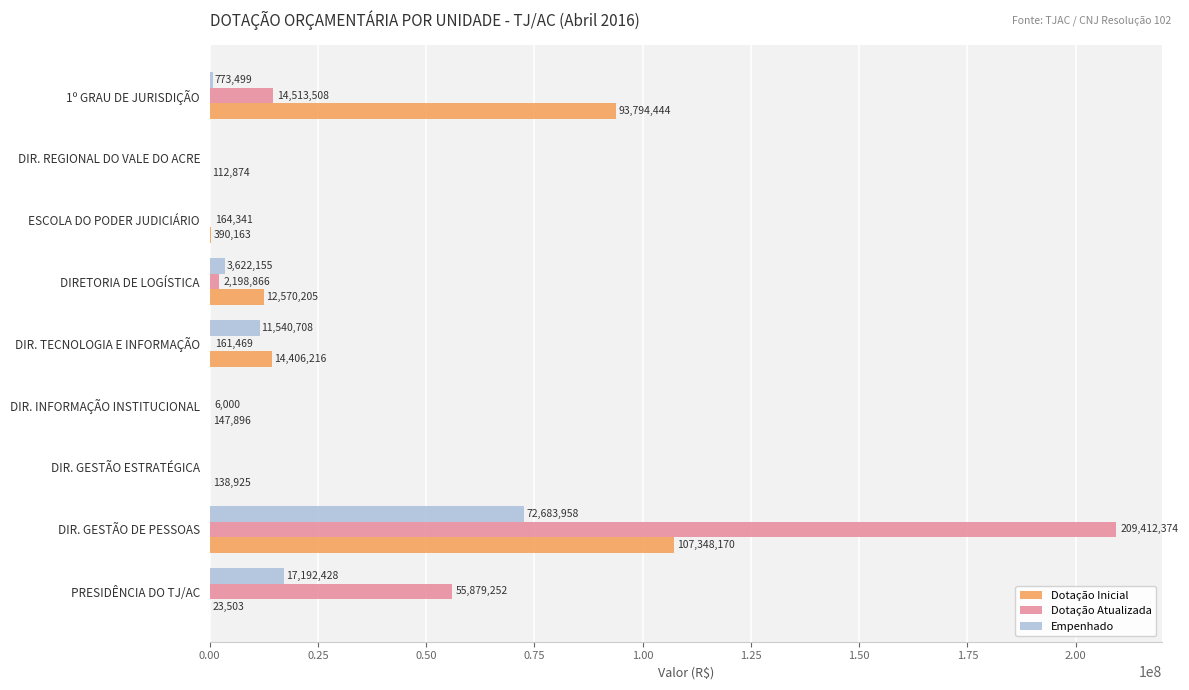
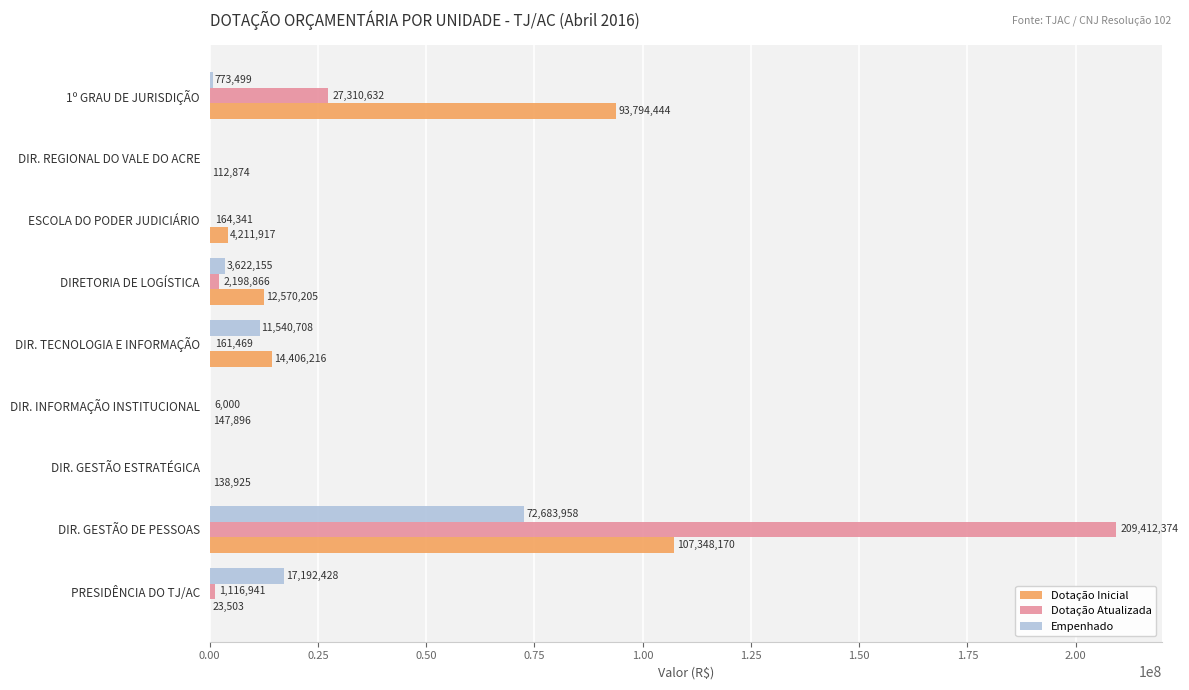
Dotação Atualizada, 1º GRAU DE JURISDIÇÃO: 14,513,508 -> 27,310,632
Dotação Inicial, ESCOLA DO PODER JUDICIÁRIO: 390,163 -> 4,211,917
Dotação Atualizada, PRESIDÊNCIA DO TJ/AC: 55,879,252 -> 1,116,941
